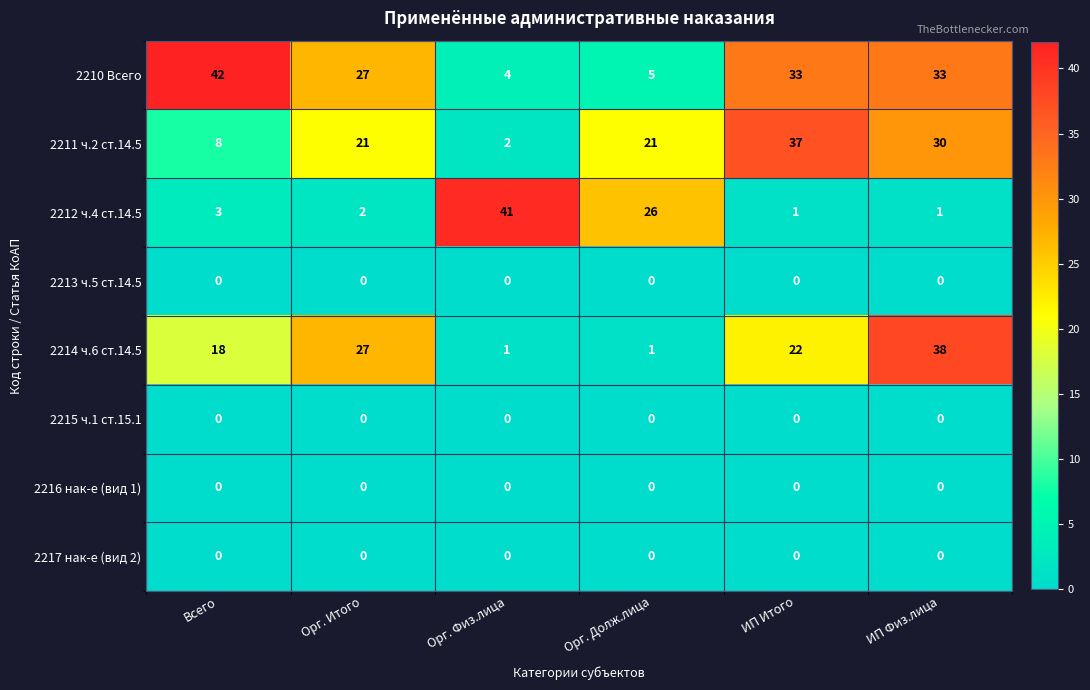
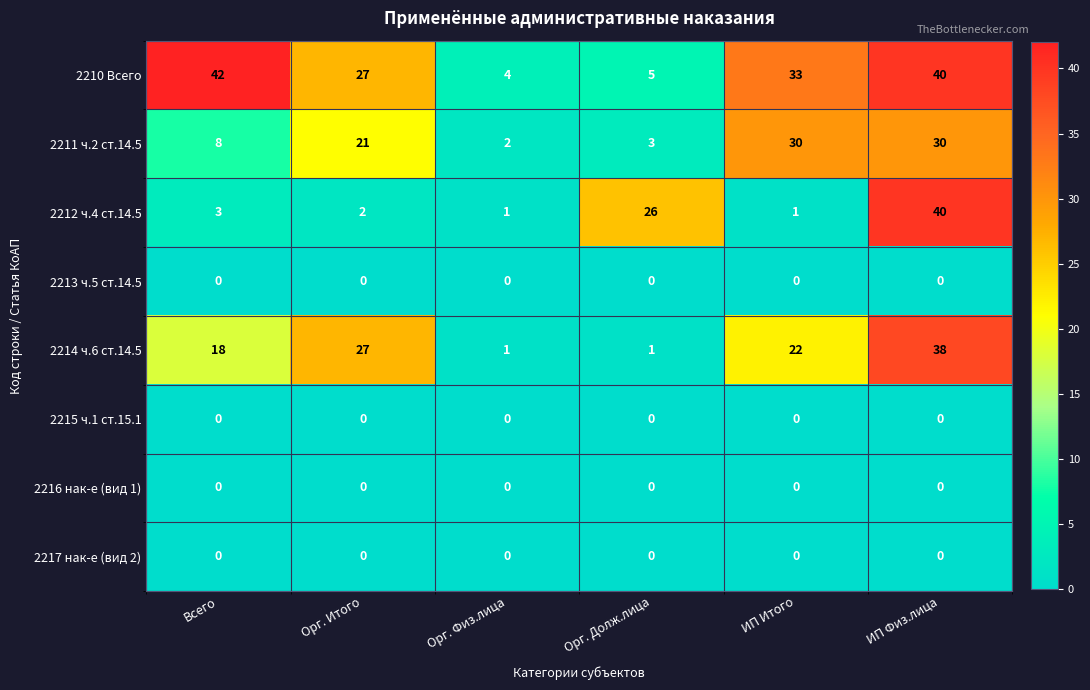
2210 Всего, ИП Физ.лица: 33 -> 40
2211 ч.2 ст.14.5, Орг. Долж.лица: 21 -> 3
2211 ч.2 ст.14.5, ИП Итого: 37 -> 30
2212 ч.4 ст.14.5, Орг. Физ.лица: 41 -> 1
2212 ч.4 ст.14.5, ИП Физ.лица: 1 -> 40
